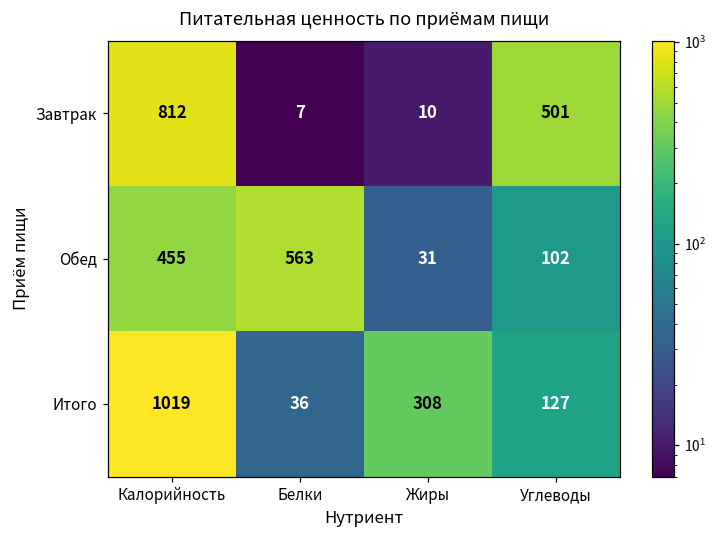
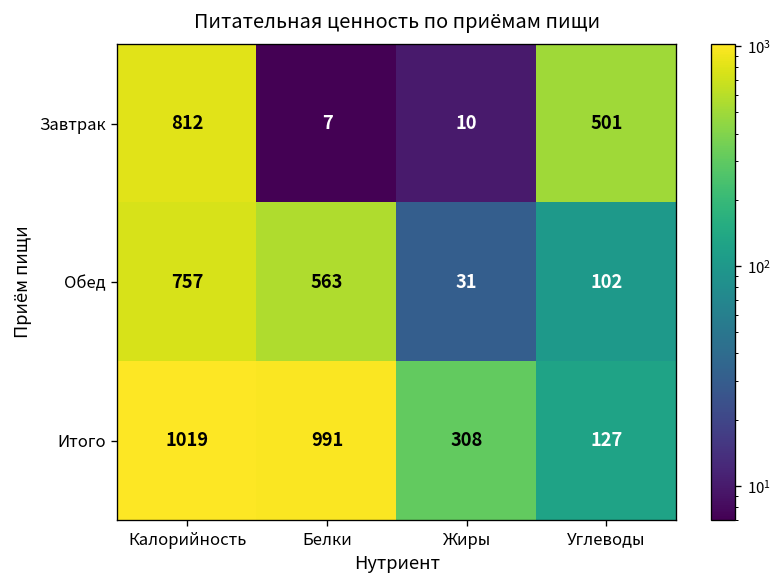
Обед, Калорийность: 455 -> 757
Итого, Белки: 36 -> 991
